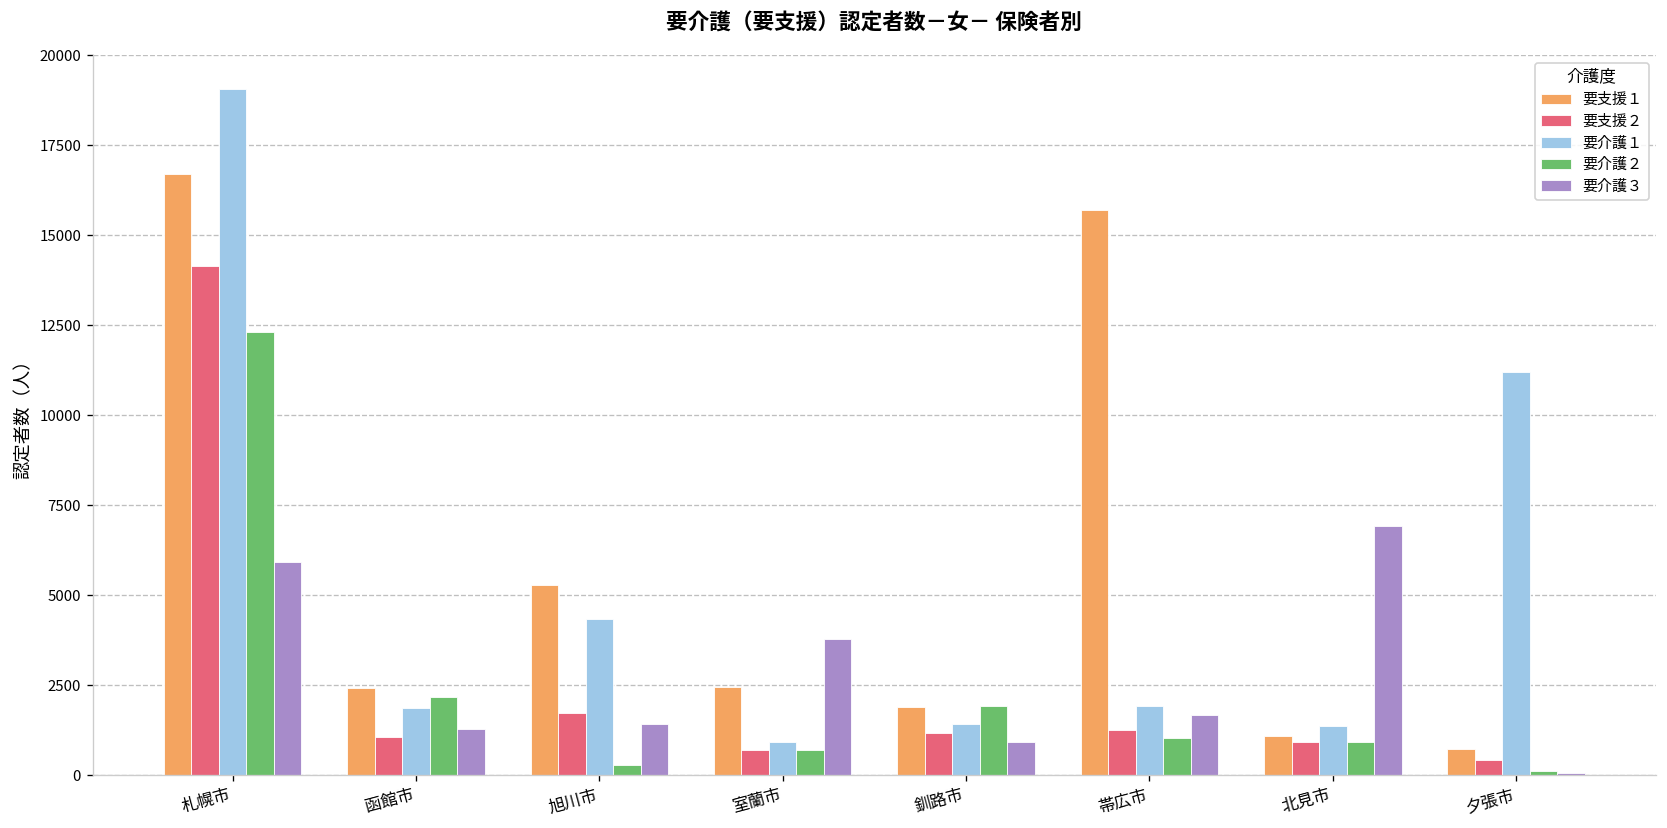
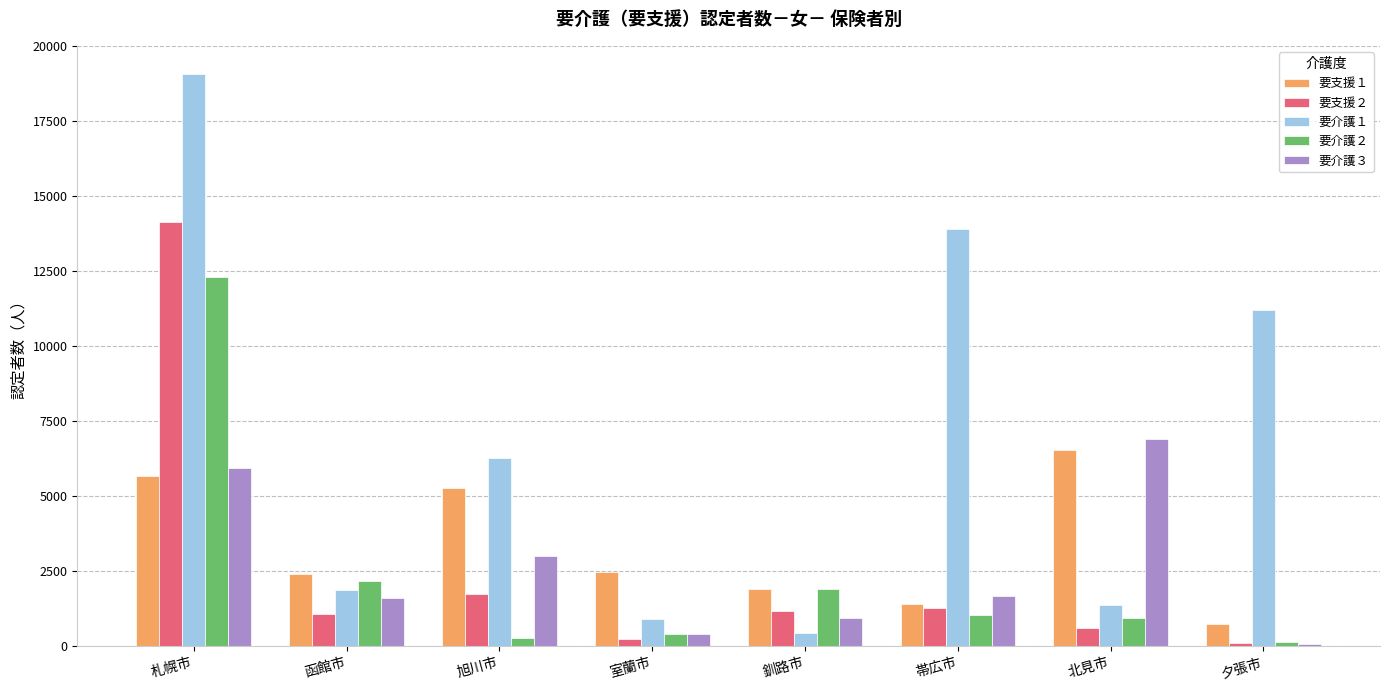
要支援１, 札幌市: 16700 -> 5700
要介護３, 函館市: 1300 -> 1600
要介護１, 旭川市: 4300 -> 6300
要介護３, 旭川市: 1400 -> 3000
要支援２, 室蘭市: 700 -> 200
要介護２, 室蘭市: 700 -> 400
要介護３, 室蘭市: 3800 -> 400
要介護１, 釧路市: 1400 -> 400
要支援１, 帯広市: 15700 -> 1400
要介護１, 帯広市: 1900 -> 13900
要支援１, 北見市: 1100 -> 6500
要支援２, 北見市: 900 -> 600
要支援２, 夕張市: 400 -> 100
